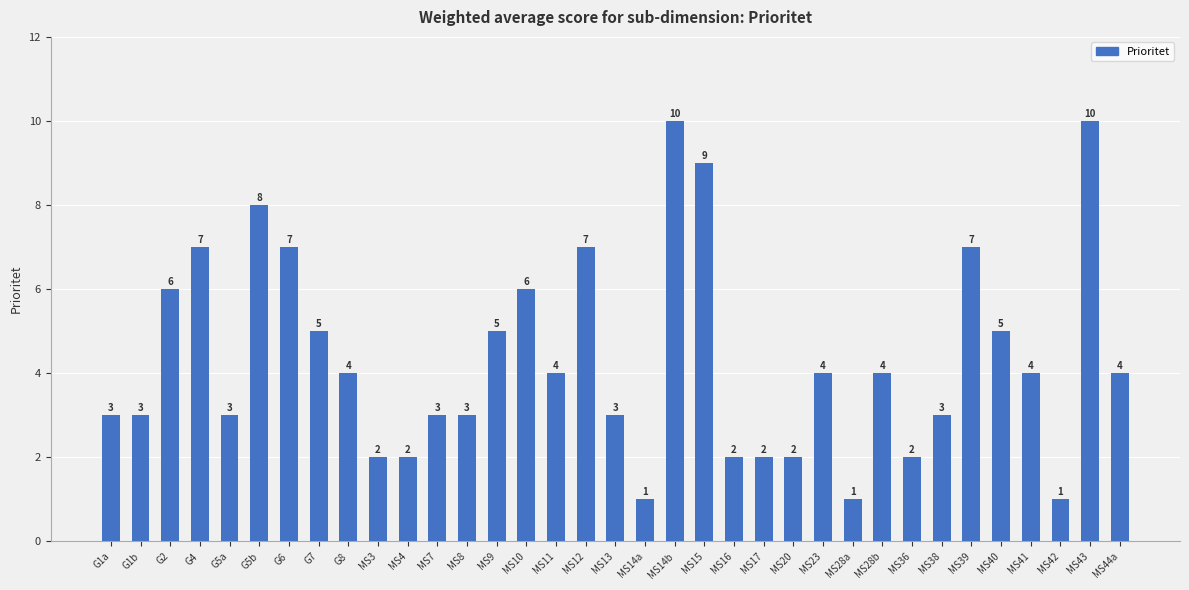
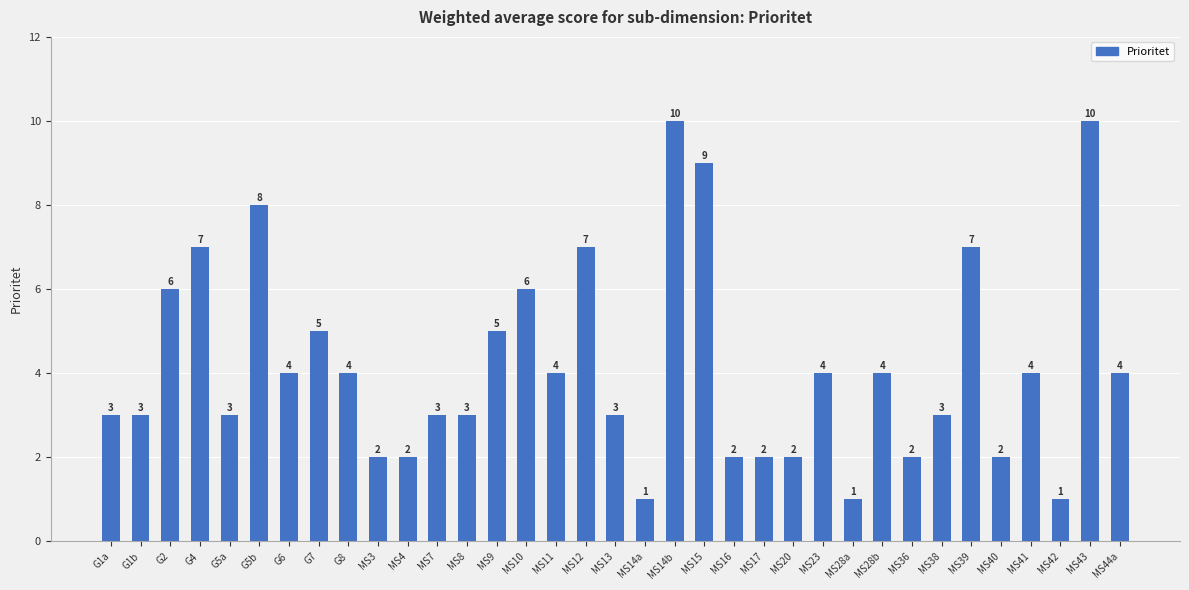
G6: 7 -> 4
MS40: 5 -> 2
